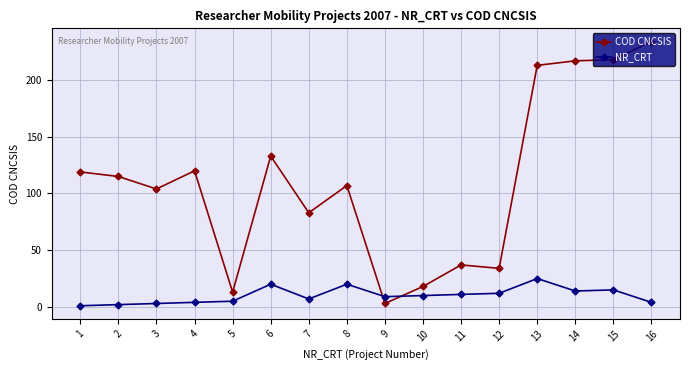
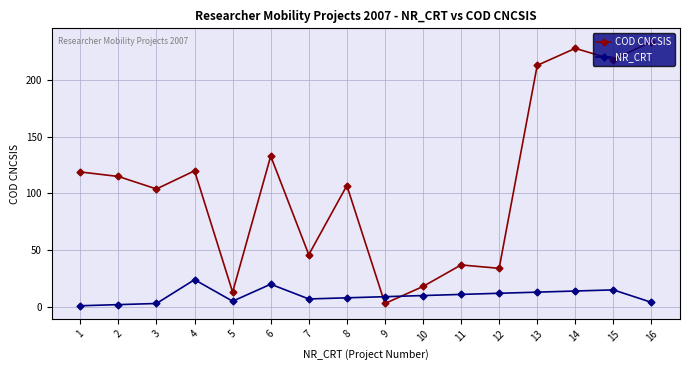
NR_CRT, 4: 4 -> 24
COD CNCSIS, 7: 83 -> 46
NR_CRT, 8: 20 -> 8
NR_CRT, 13: 25 -> 13
COD CNCSIS, 14: 217 -> 228
